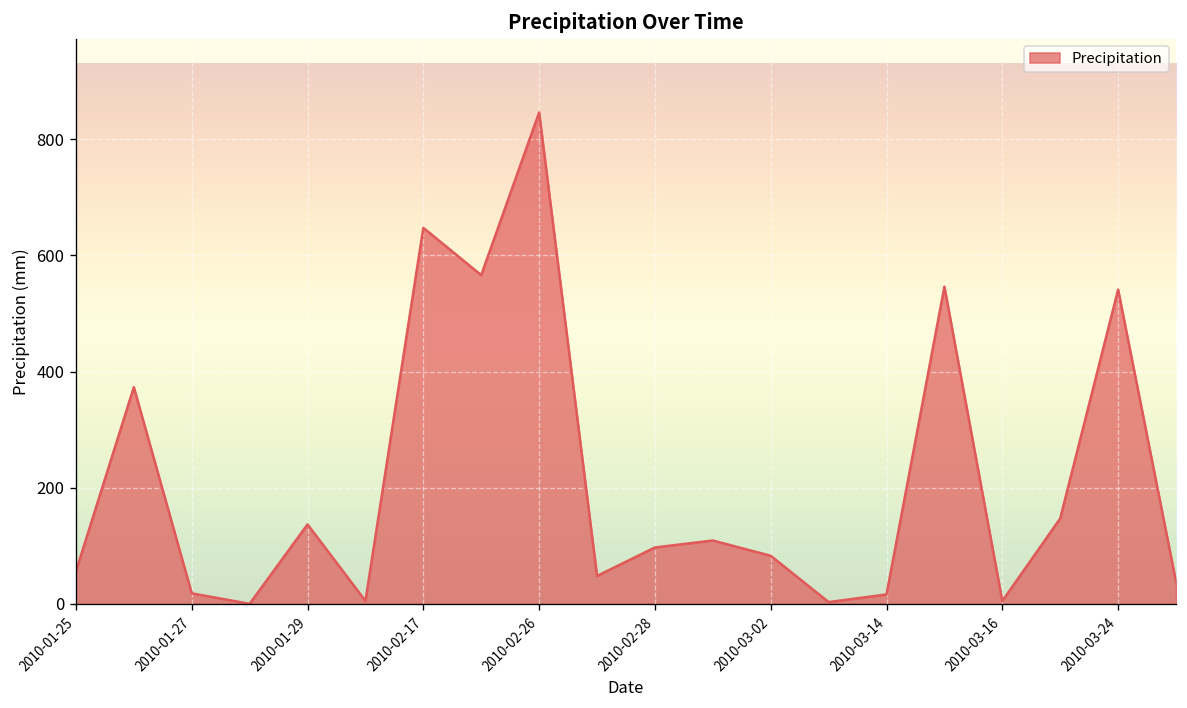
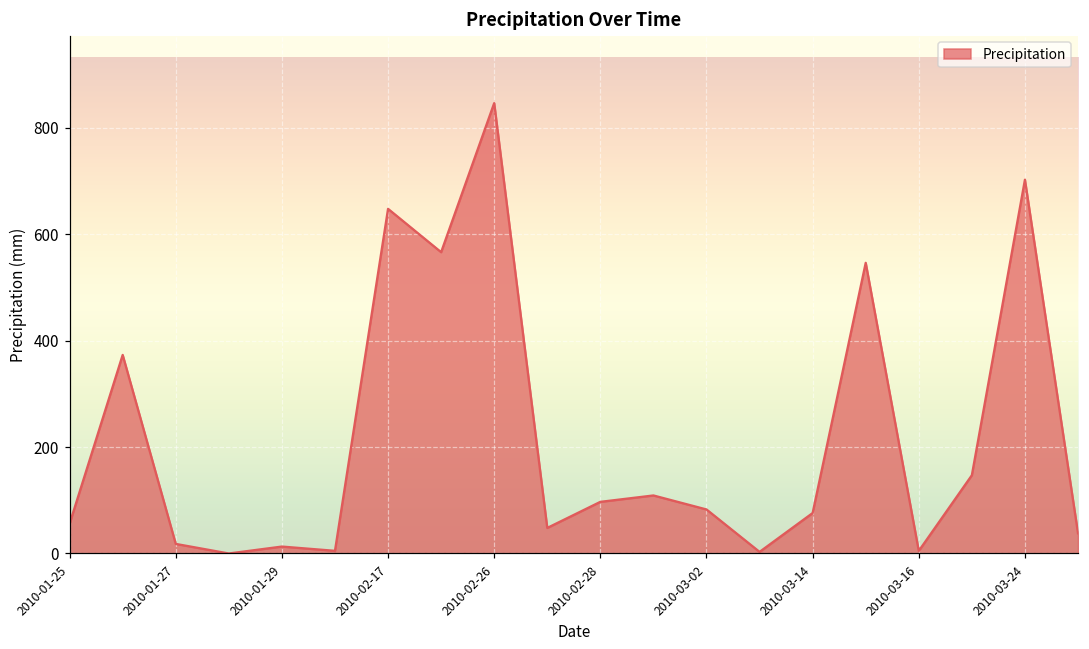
2010-01-29: 140 -> 10
2010-03-14: 20 -> 80
2010-03-24: 540 -> 700
